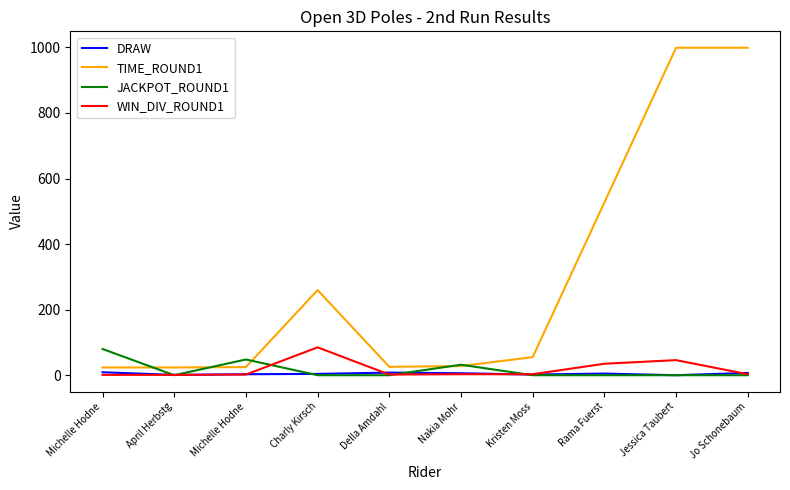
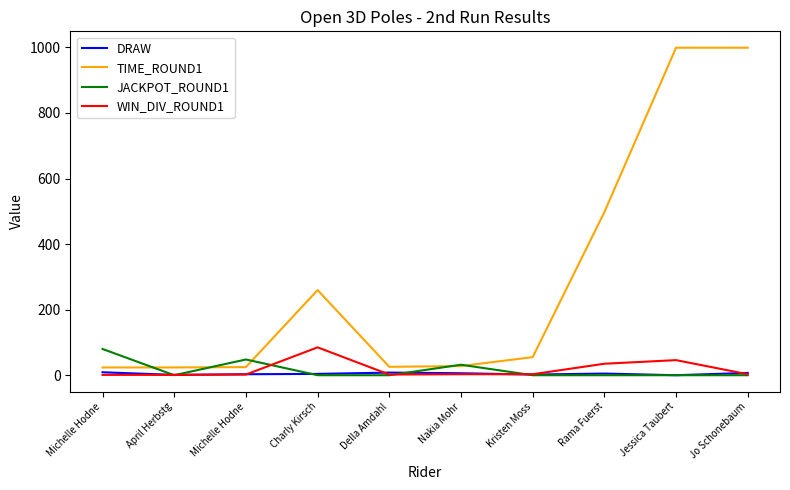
TIME_ROUND1, Rama Fuerst: 530 -> 500
